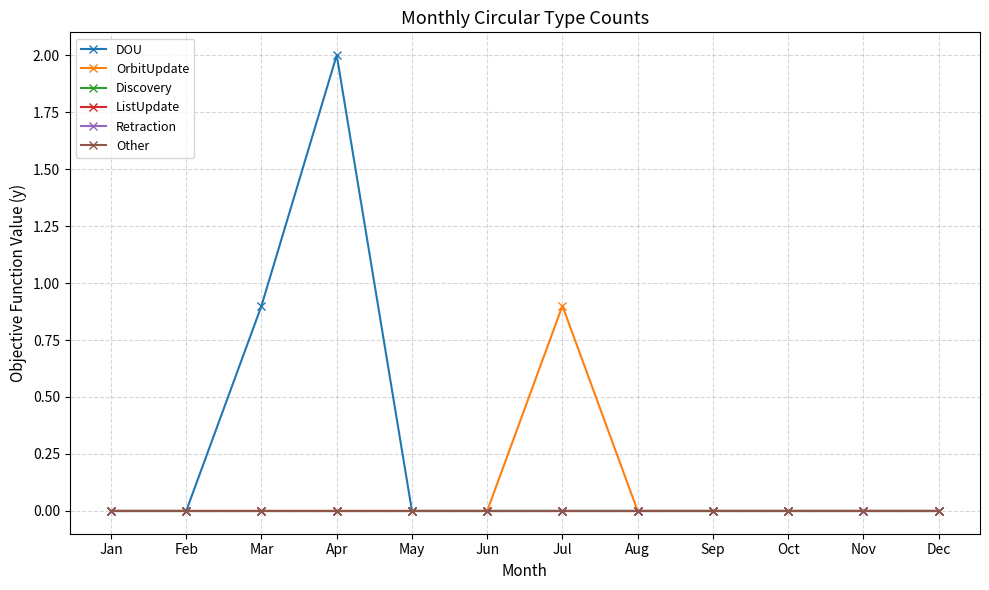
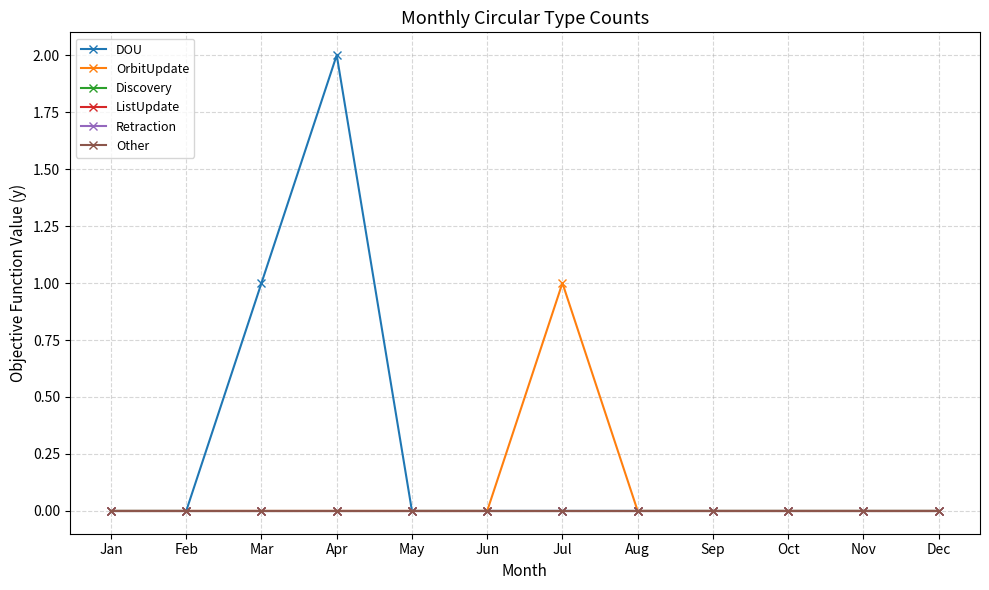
DOU, Mar: 0.9 -> 1.0
OrbitUpdate, Jul: 0.9 -> 1.0
